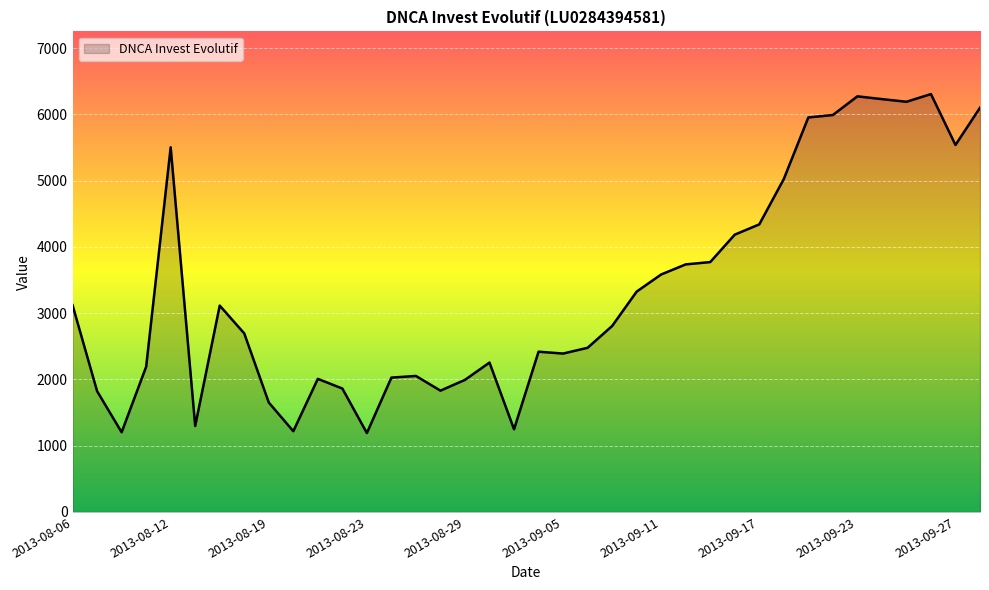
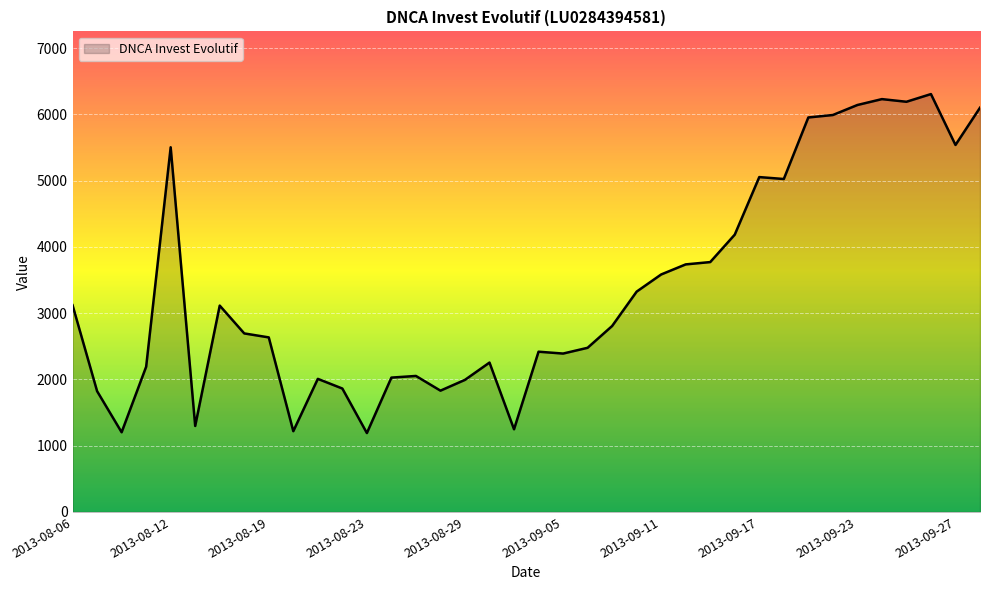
2013-08-19: 1700 -> 2600
2013-09-17: 4300 -> 5100
2013-09-23: 6300 -> 6100
